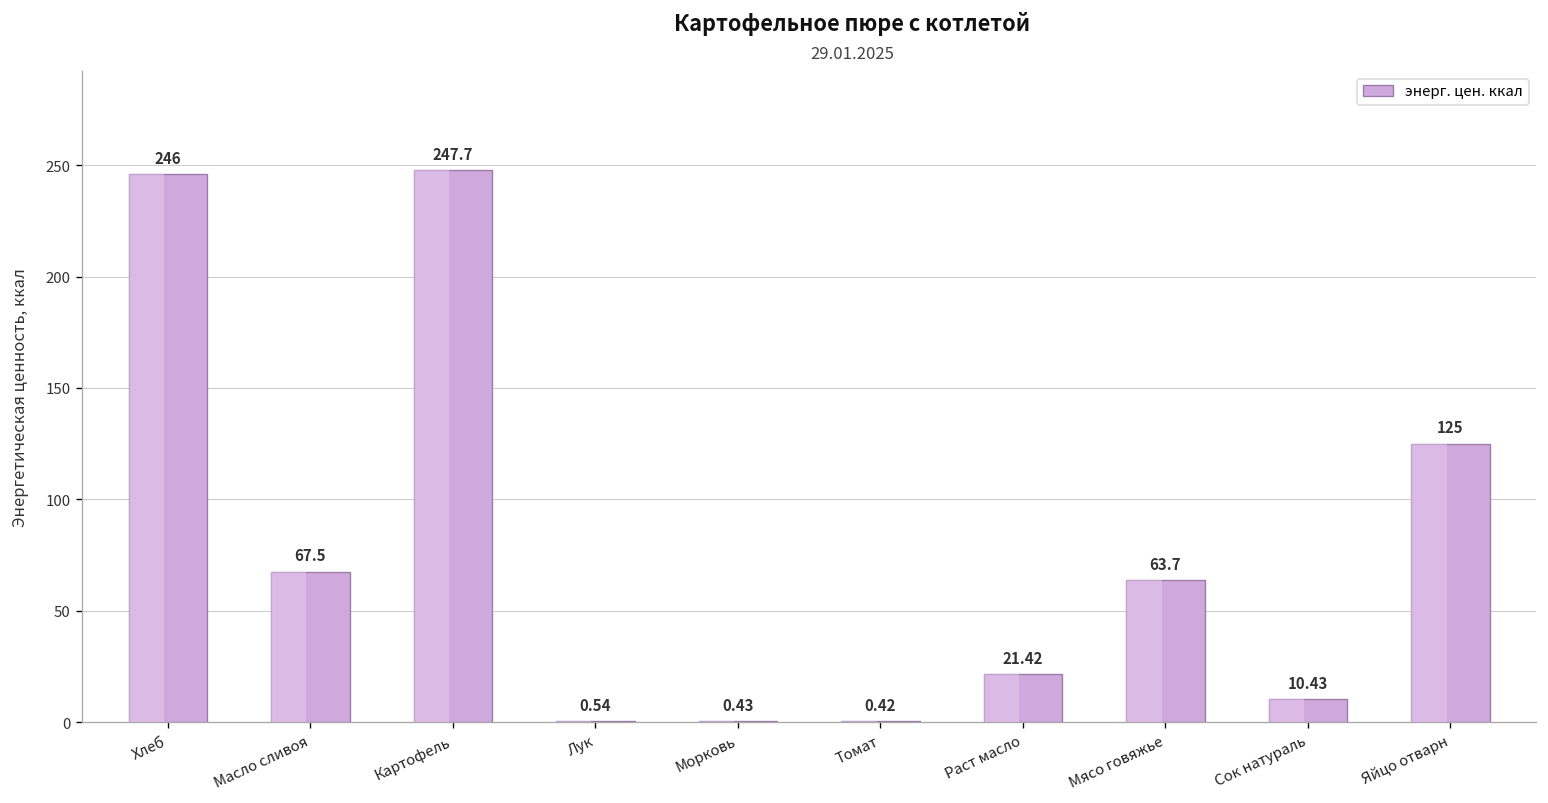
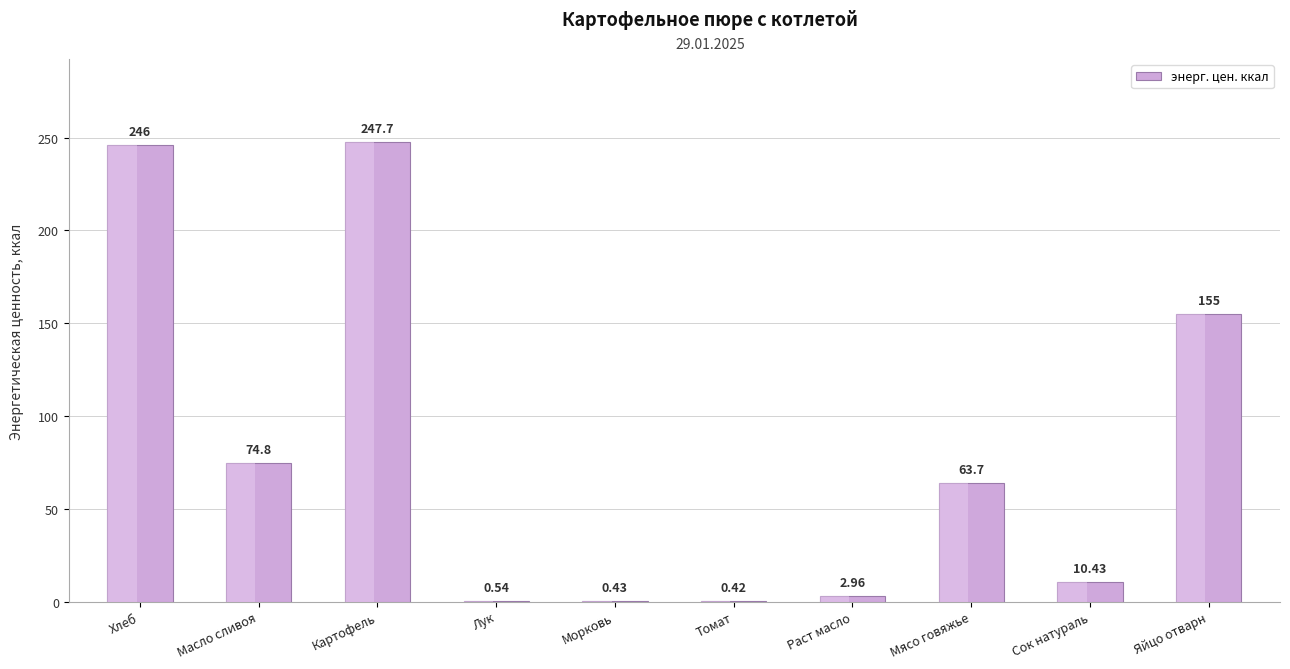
Масло сливоя: 67.5 -> 74.8
Раст масло: 21.42 -> 2.96
Яйцо отварн: 125 -> 155
